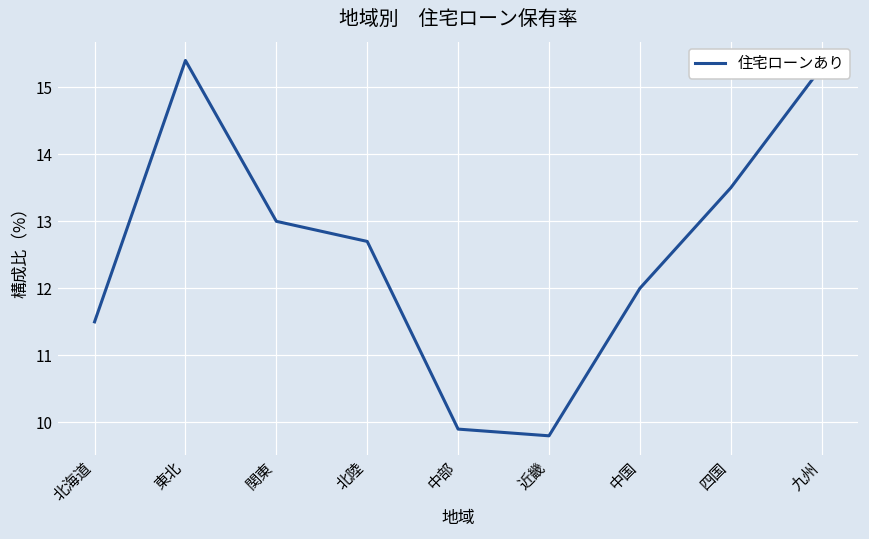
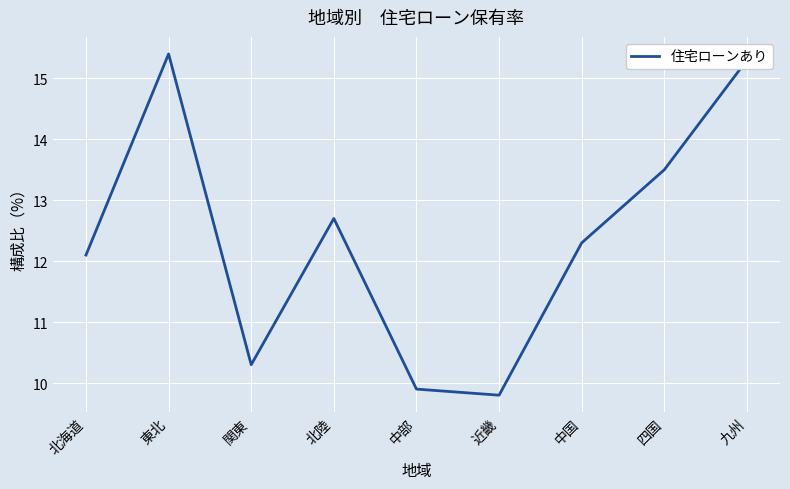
北海道: 11.5 -> 12.1
関東: 13.0 -> 10.3
中国: 12.0 -> 12.3
